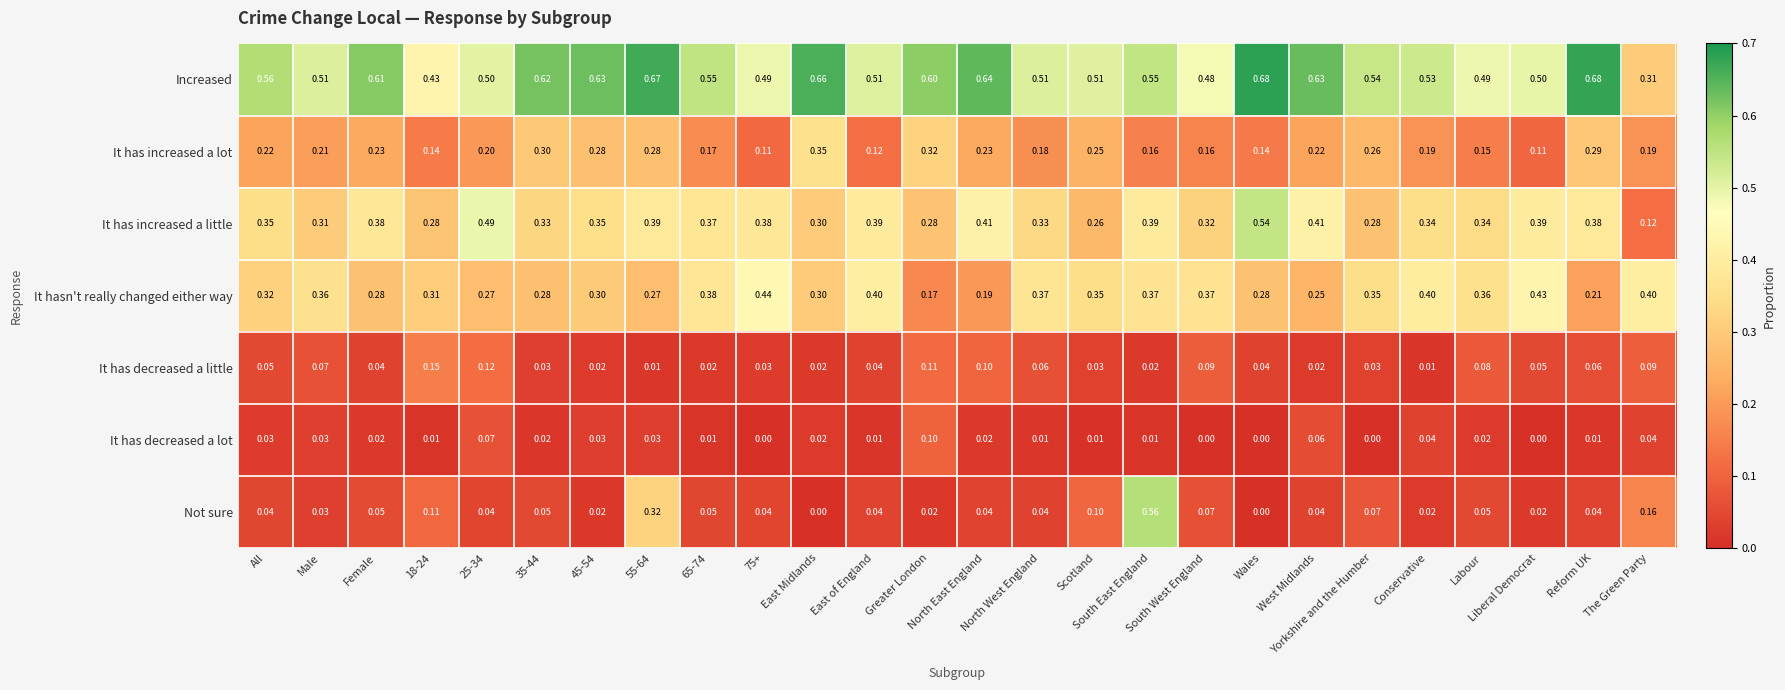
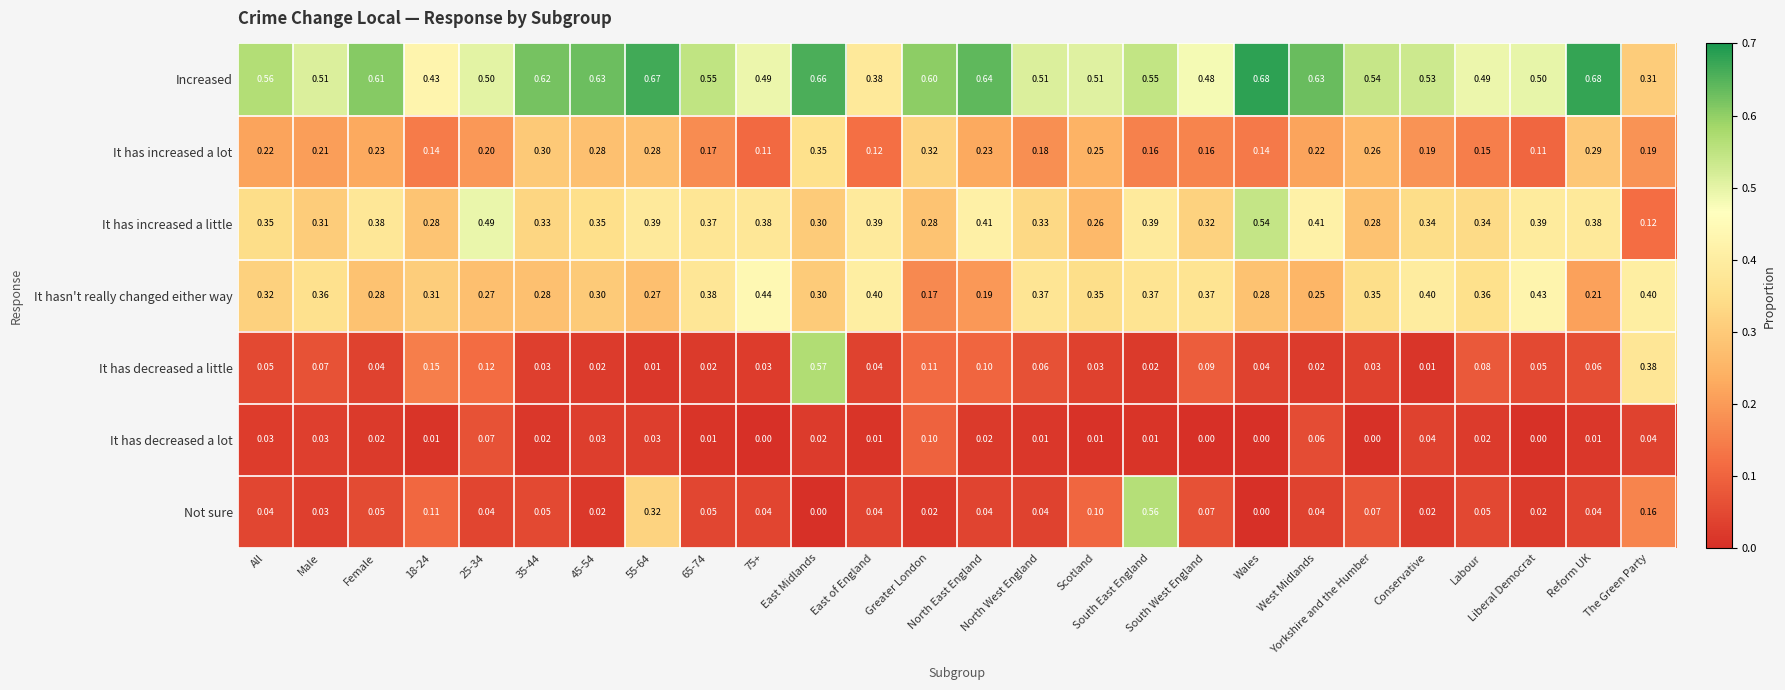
Increased, East of England: 0.51 -> 0.38
It has decreased a little, East Midlands: 0.02 -> 0.57
It has decreased a little, The Green Party: 0.09 -> 0.38
